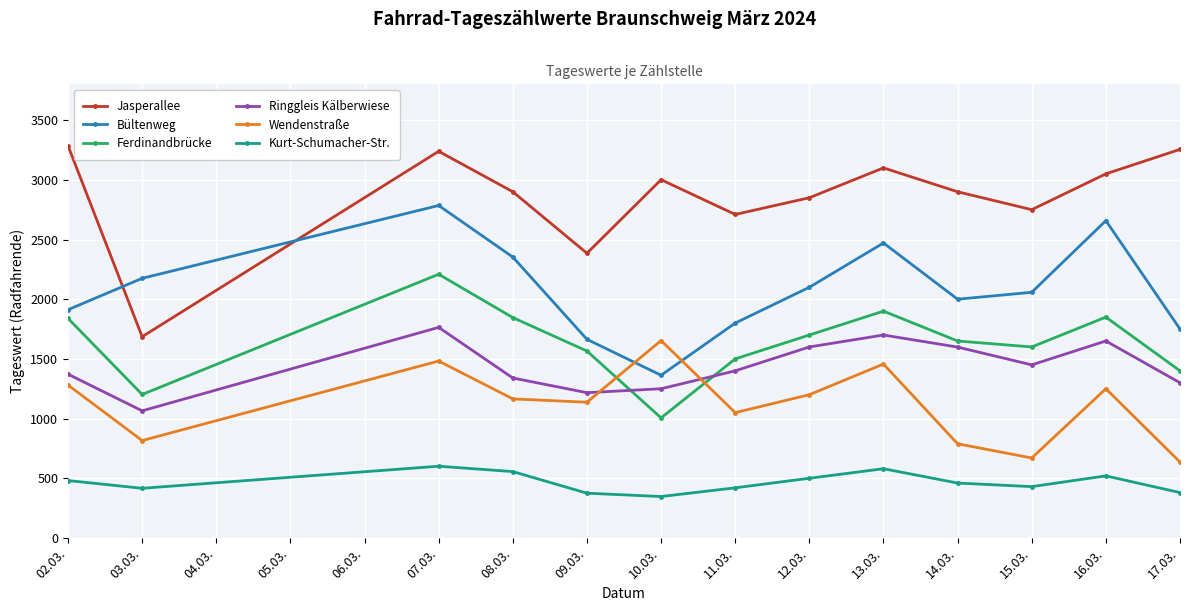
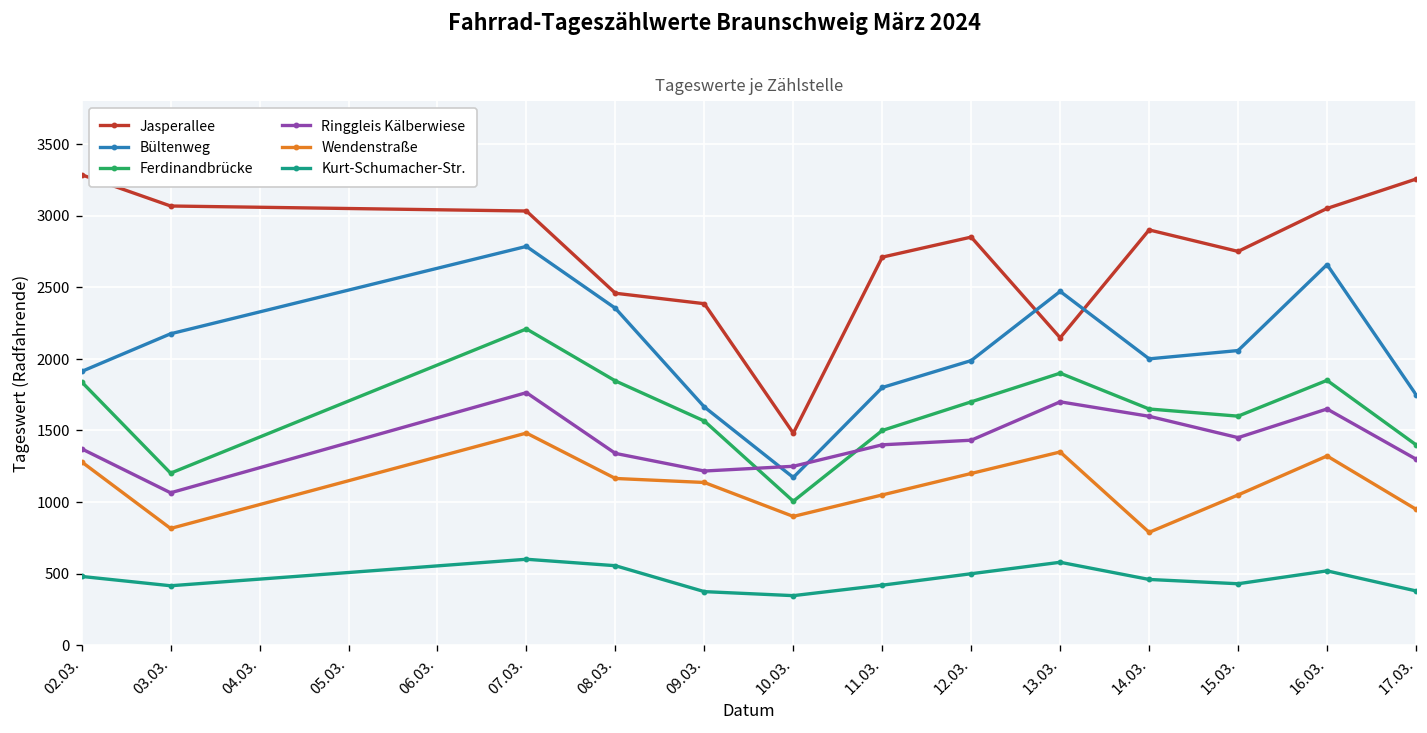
Jasperallee, 03.03.: 1690 -> 3070
Jasperallee, 07.03.: 3240 -> 3030
Jasperallee, 08.03.: 2900 -> 2460
Jasperallee, 10.03.: 3000 -> 1480
Bültenweg, 10.03.: 1360 -> 1170
Wendenstraße, 10.03.: 1650 -> 900
Bültenweg, 12.03.: 2100 -> 1990
Ringgleis Kälberwiese, 12.03.: 1600 -> 1430
Jasperallee, 13.03.: 3100 -> 2150
Wendenstraße, 13.03.: 1460 -> 1350
Wendenstraße, 15.03.: 670 -> 1050
Wendenstraße, 16.03.: 1250 -> 1320
Wendenstraße, 17.03.: 640 -> 950
